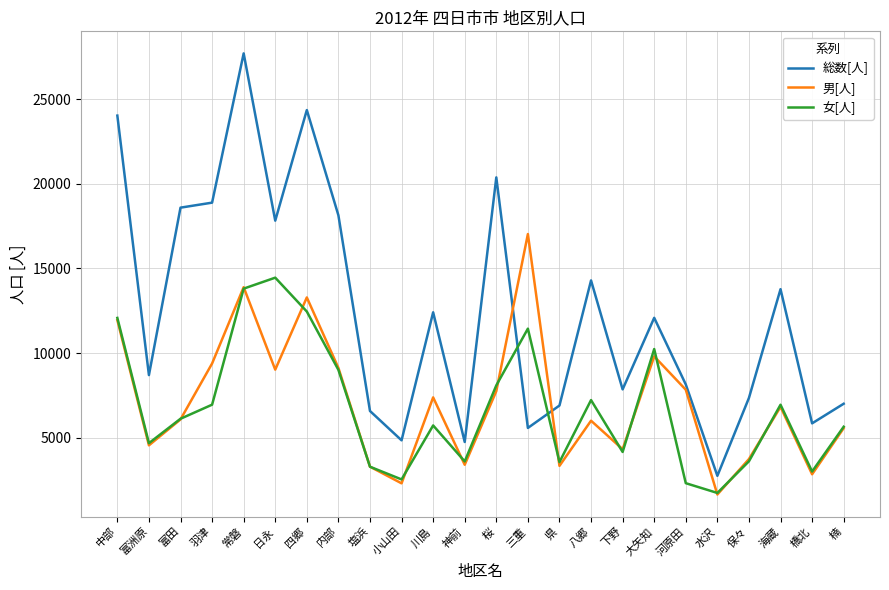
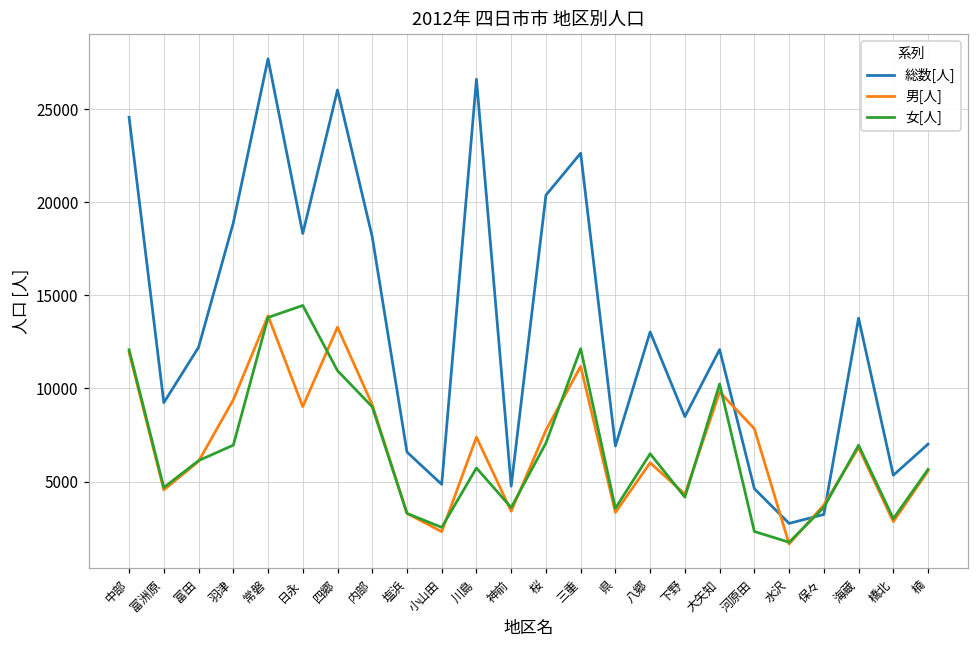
総数[人], 中部: 24000 -> 24600
総数[人], 富洲原: 8700 -> 9200
総数[人], 富田: 18600 -> 12200
総数[人], 日永: 17800 -> 18300
総数[人], 四郷: 24400 -> 26000
女[人], 四郷: 12500 -> 11000
総数[人], 川島: 12400 -> 26600
女[人], 桜: 8100 -> 7100
総数[人], 三重: 5600 -> 22600
男[人], 三重: 17000 -> 11200
女[人], 三重: 11400 -> 12100
総数[人], 八郷: 14300 -> 13000
女[人], 八郷: 7200 -> 6500
総数[人], 下野: 7900 -> 8500
総数[人], 河原田: 8200 -> 4600
総数[人], 保々: 7400 -> 3200
総数[人], 橋北: 5900 -> 5300
